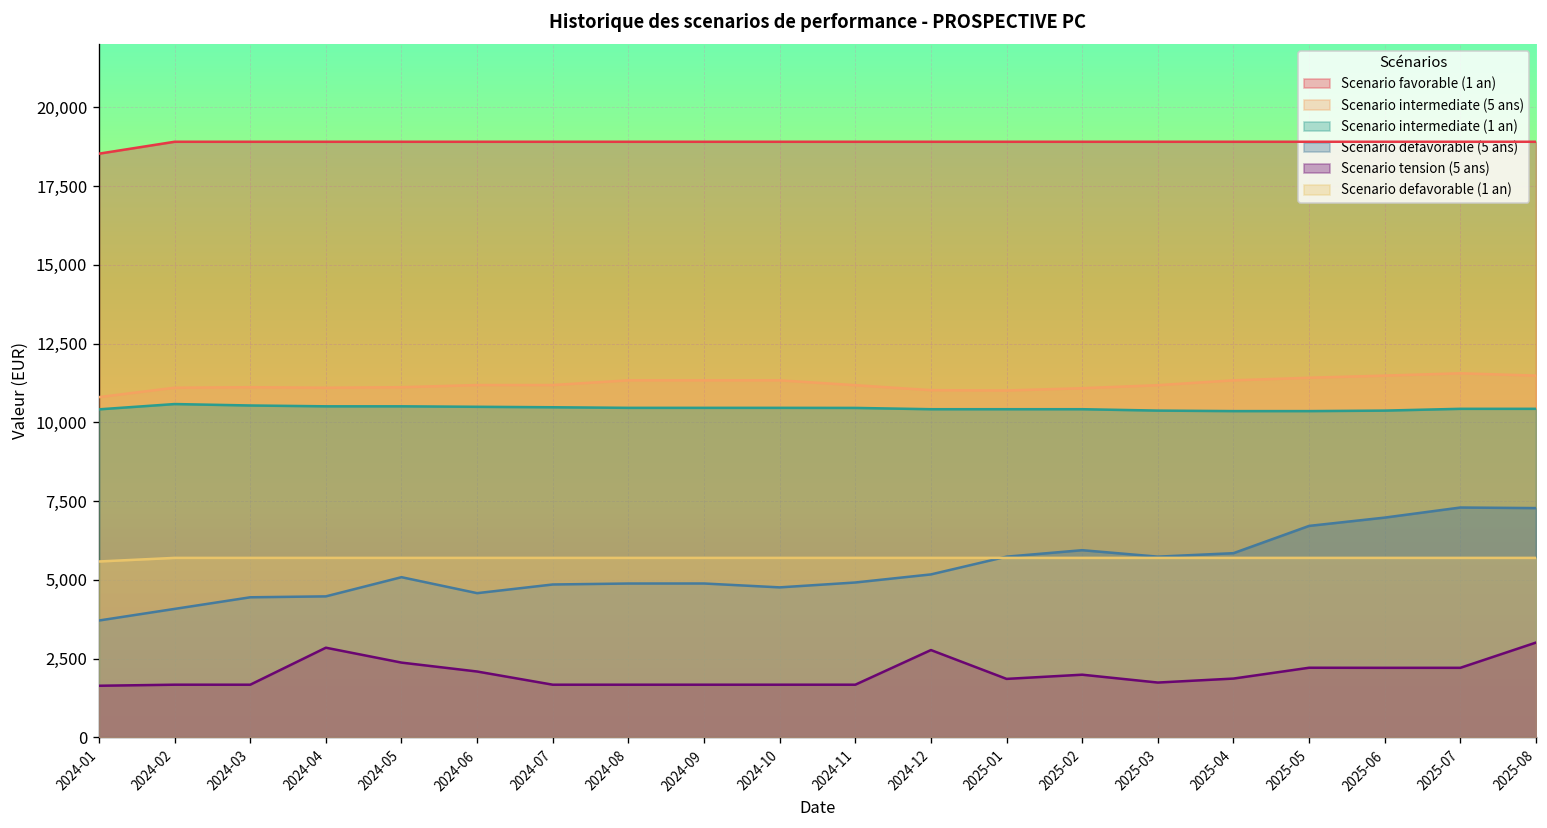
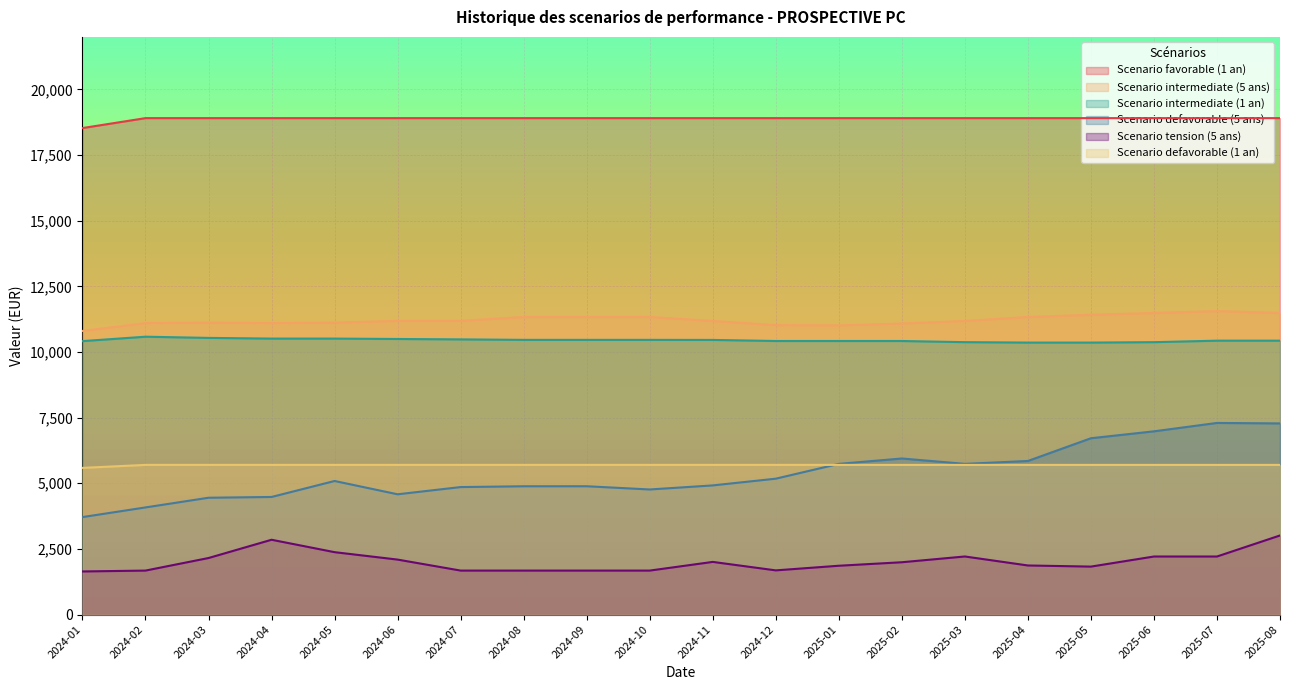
Scenario tension (5 ans), 2024-03: 1,700 -> 2,200
Scenario tension (5 ans), 2024-11: 1,700 -> 2,000
Scenario tension (5 ans), 2024-12: 2,800 -> 1,700
Scenario tension (5 ans), 2025-03: 1,700 -> 2,200
Scenario tension (5 ans), 2025-05: 2,200 -> 1,800
